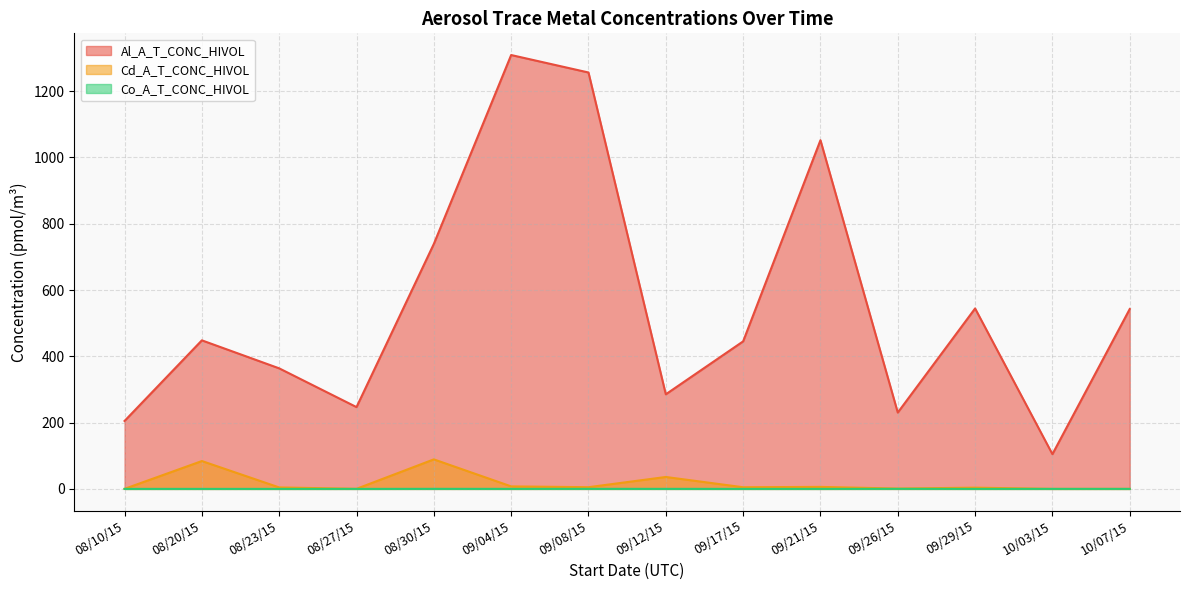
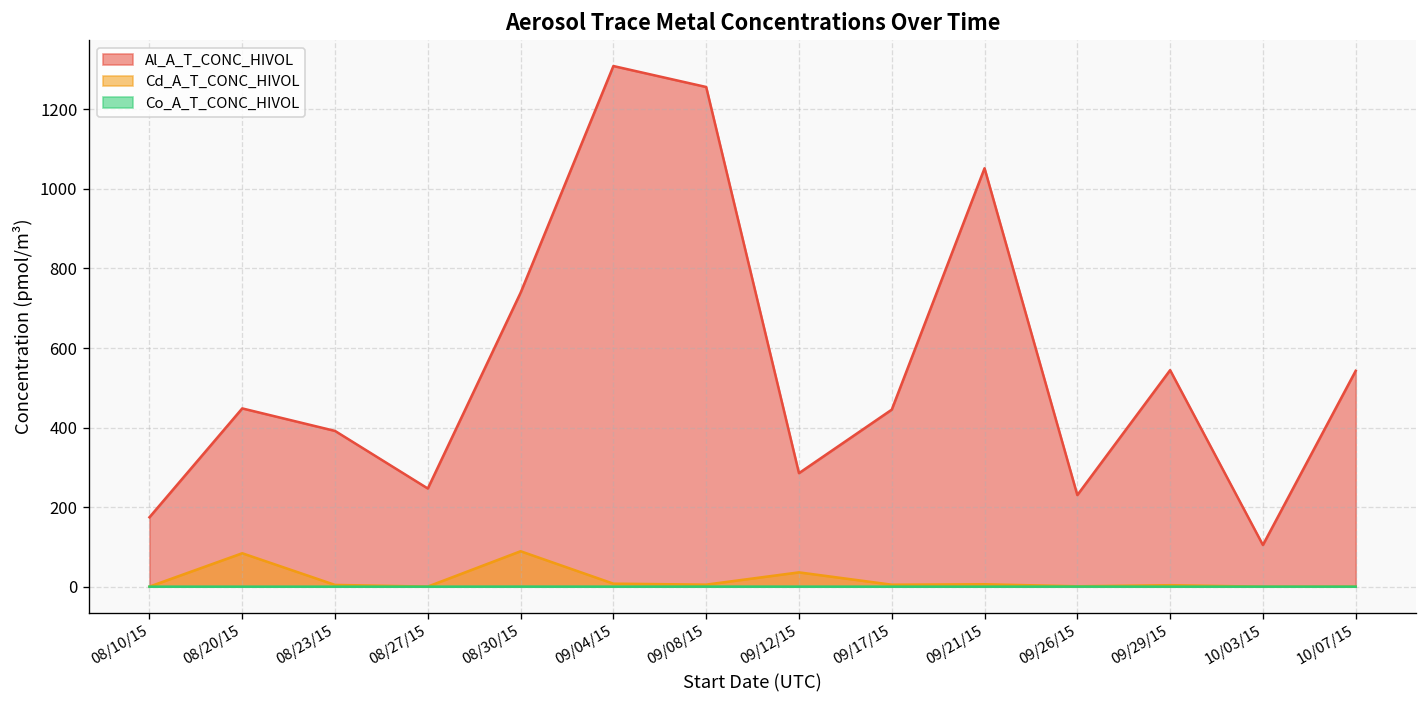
Al_A_T_CONC_HIVOL, 08/10/15: 210 -> 170
Al_A_T_CONC_HIVOL, 08/23/15: 360 -> 390
